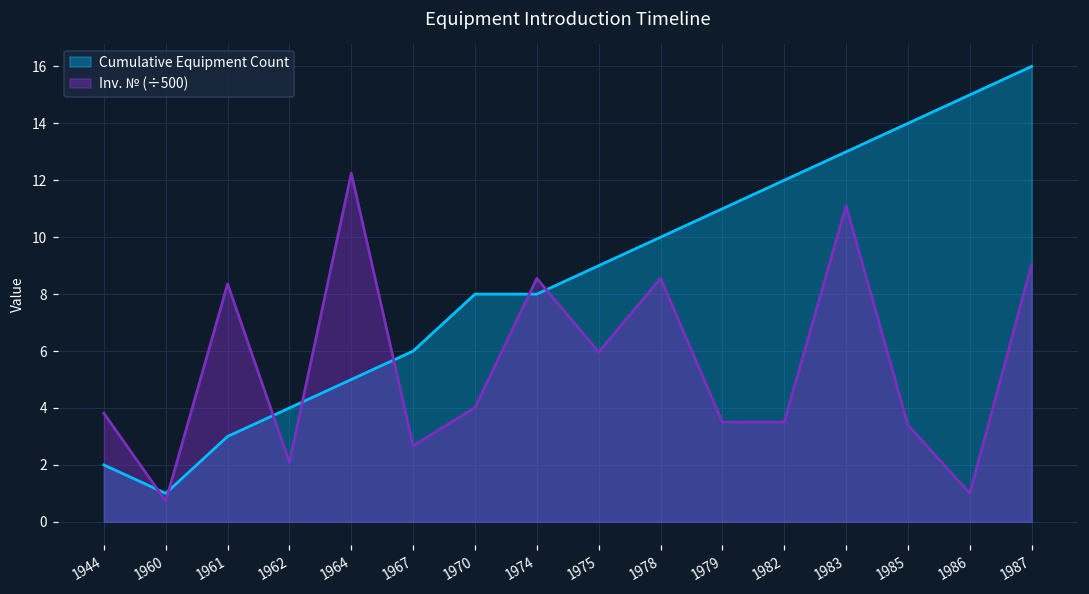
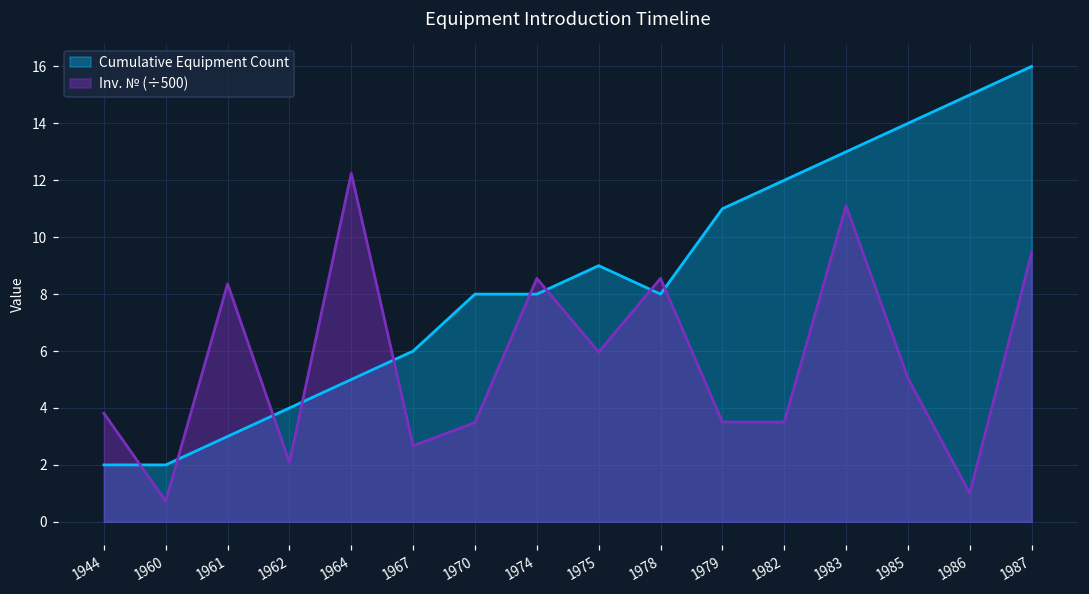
Cumulative Equipment Count, 1960: 1 -> 2
Inv. № (÷500), 1970: 4.0 -> 3.5
Cumulative Equipment Count, 1978: 10 -> 8
Inv. № (÷500), 1985: 3.4 -> 5.0
Inv. № (÷500), 1987: 9.0 -> 9.4
